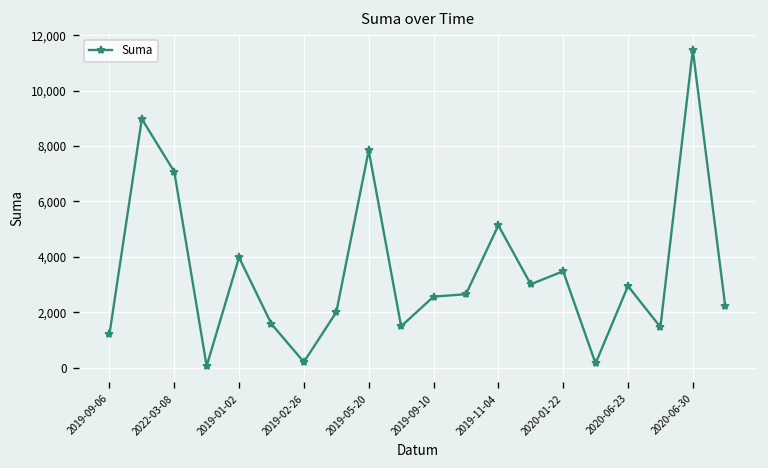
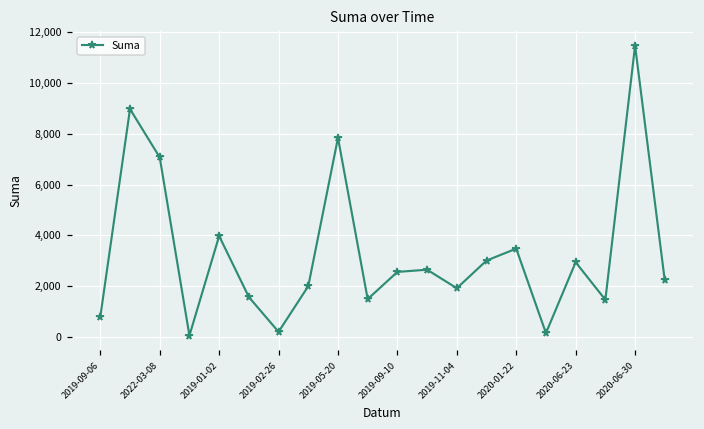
2019-09-06: 1,200 -> 800
2019-11-04: 5,100 -> 1,900
